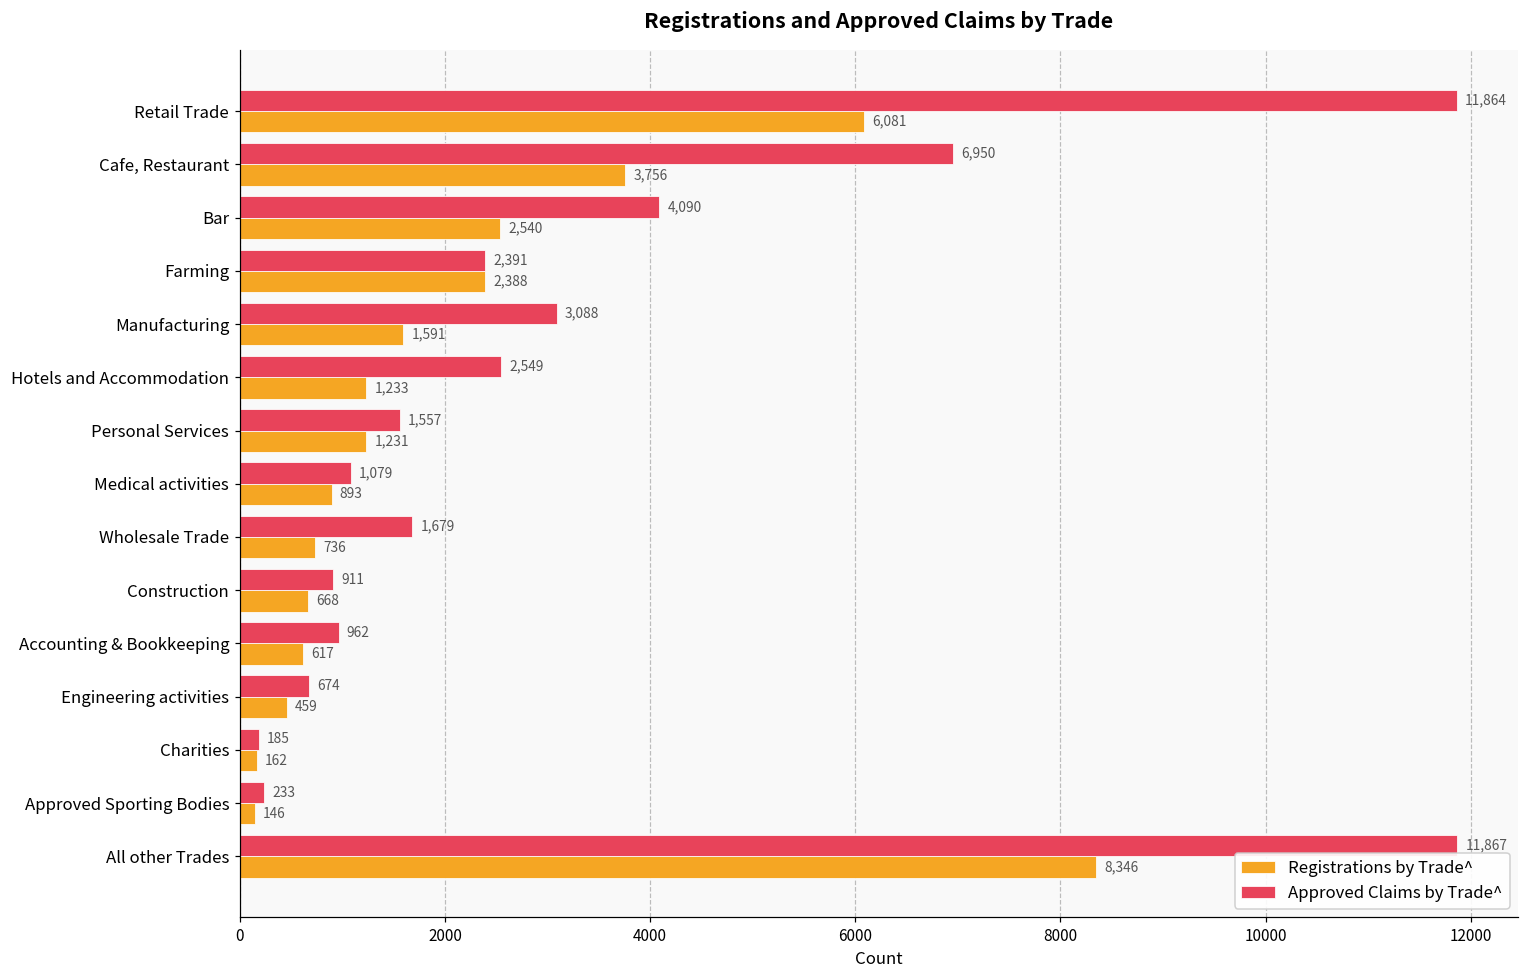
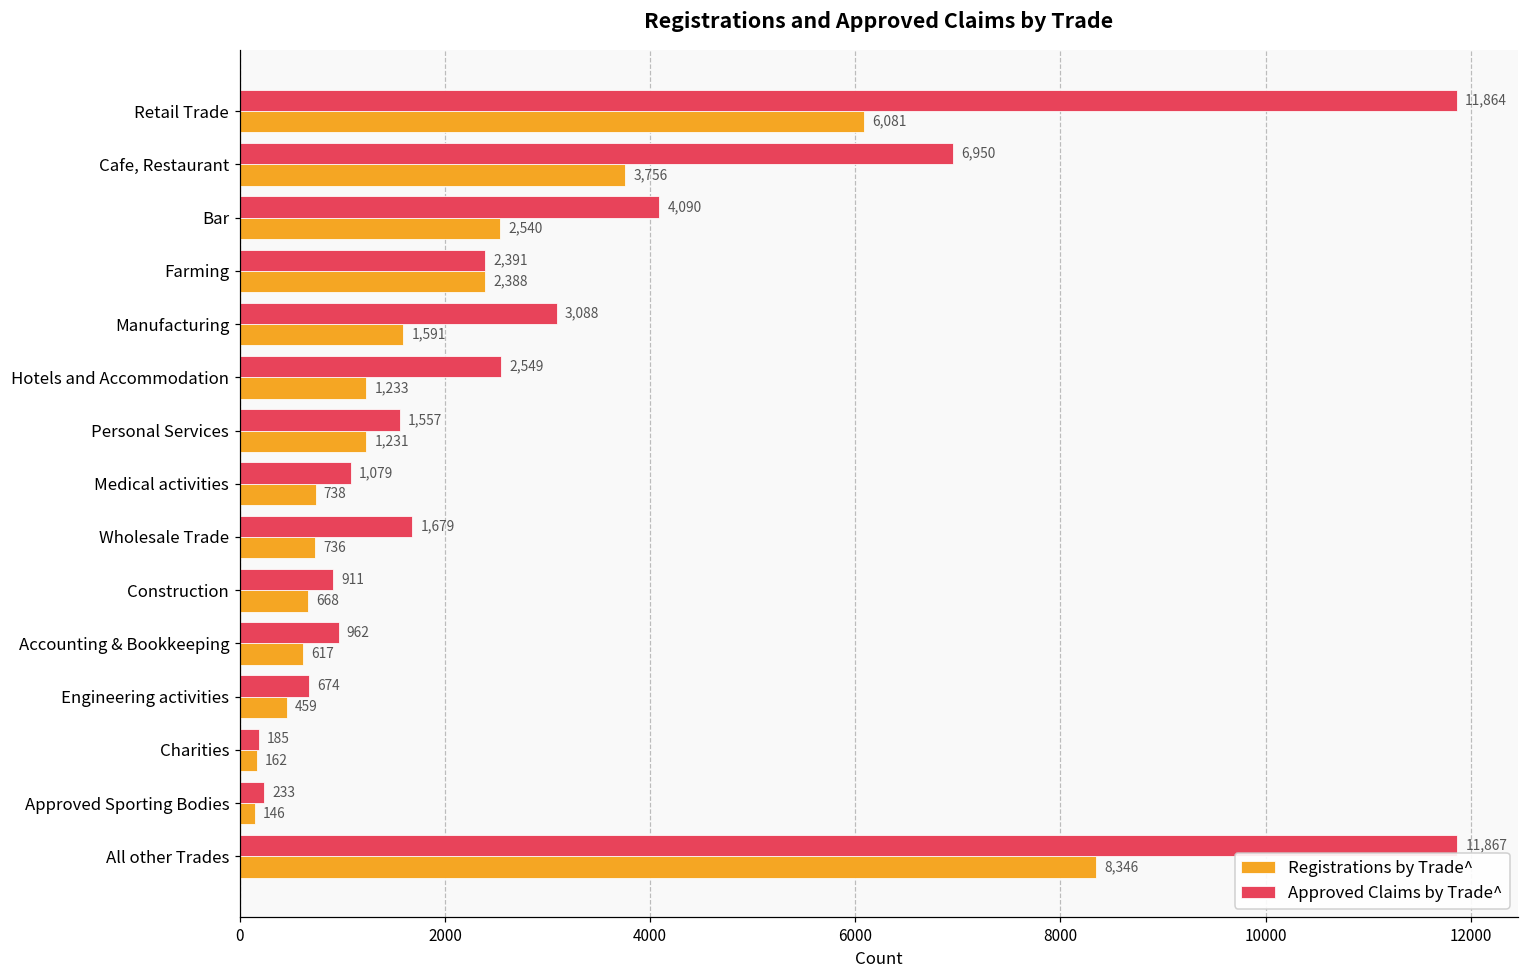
Registrations by Trade^, Medical activities: 893 -> 738
